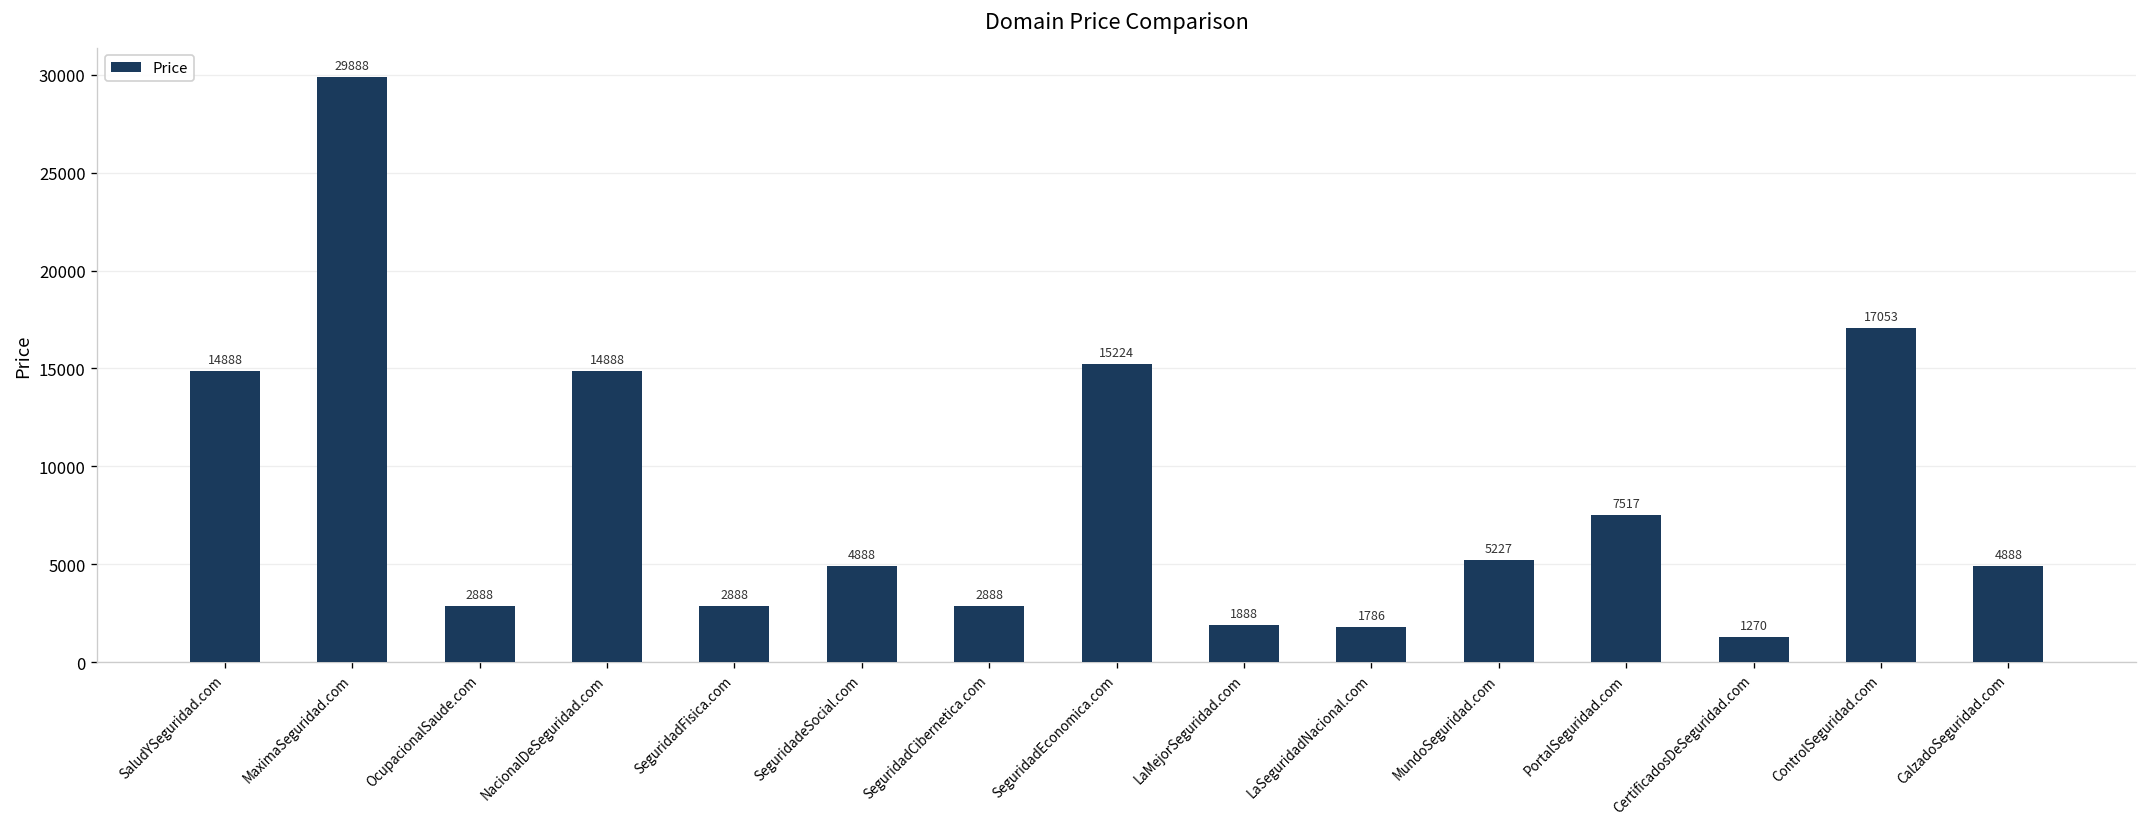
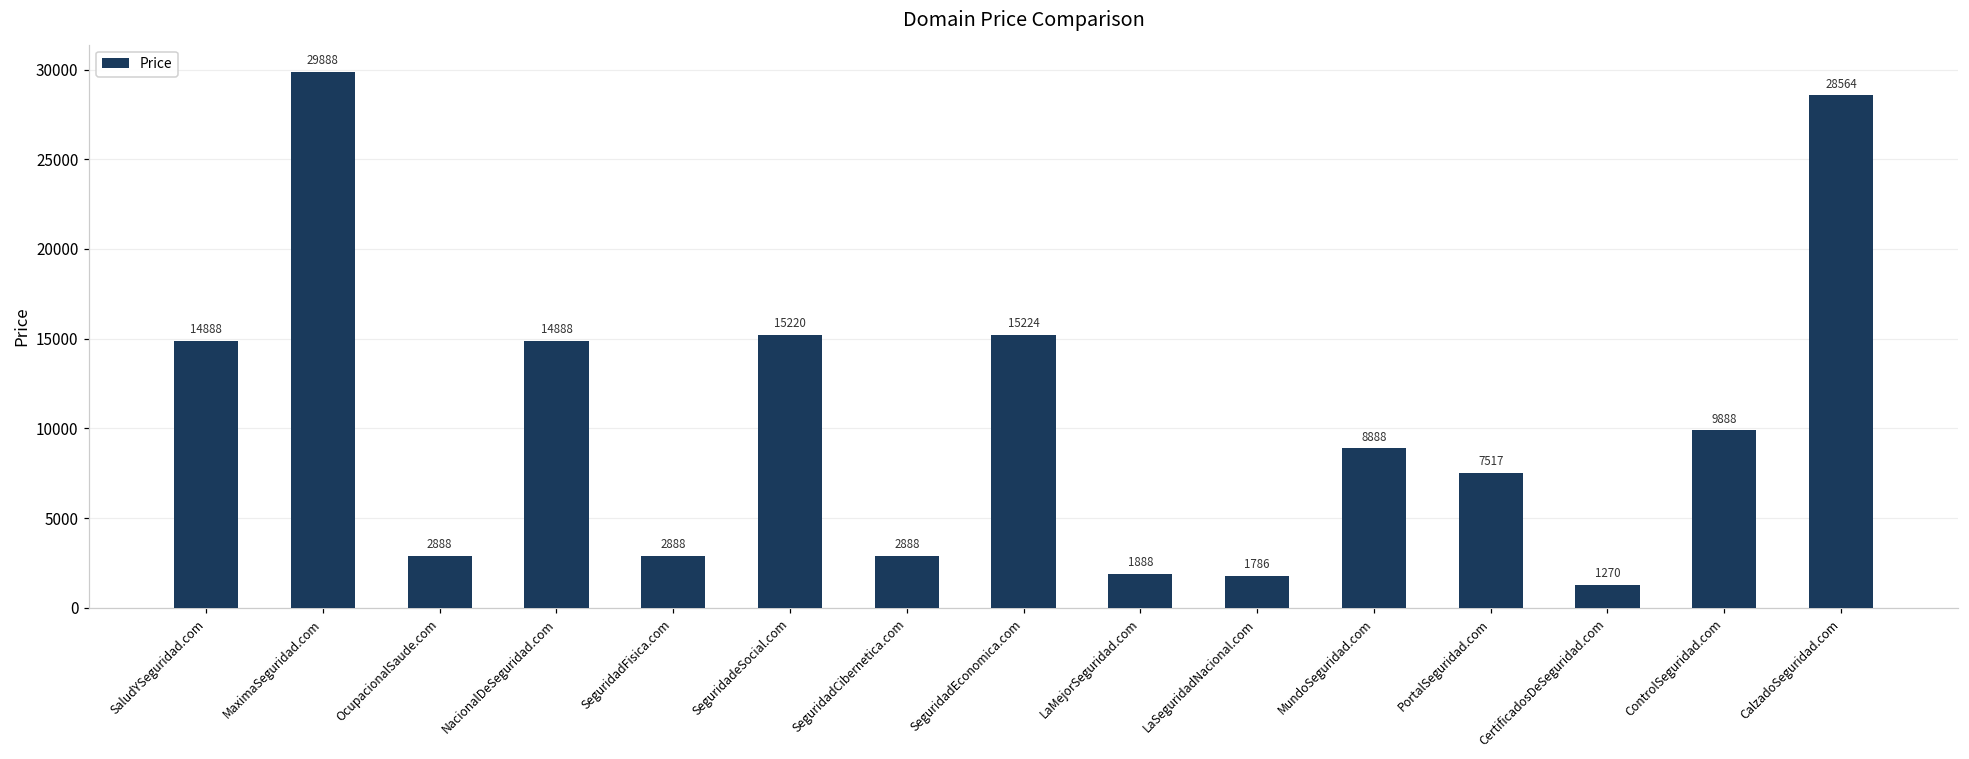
SeguridadeSocial.com: 4888 -> 15220
MundoSeguridad.com: 5227 -> 8888
ControlSeguridad.com: 17053 -> 9888
CalzadoSeguridad.com: 4888 -> 28564
